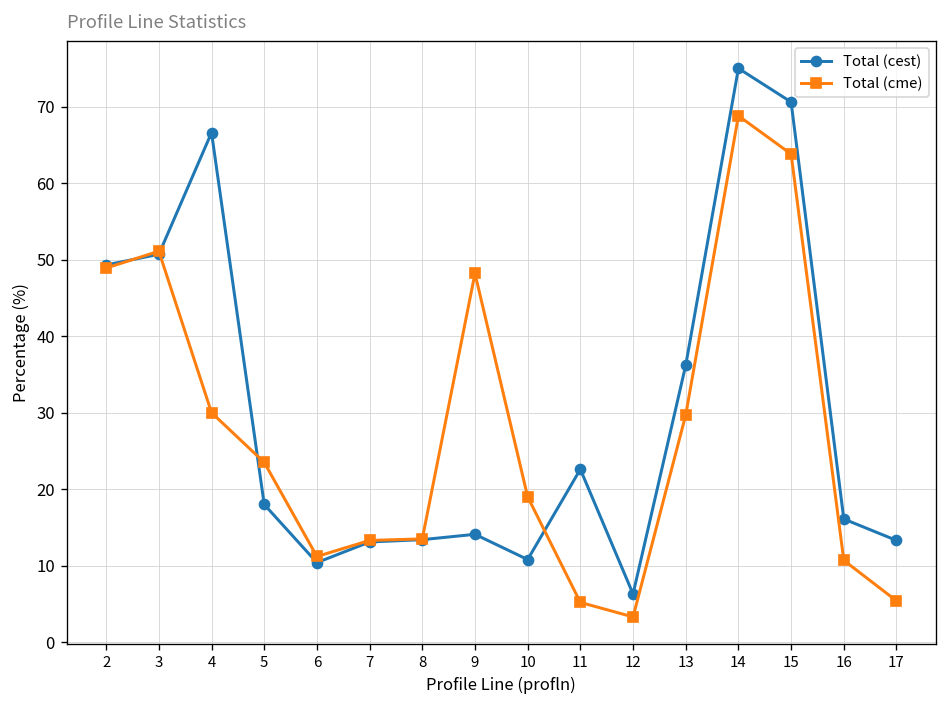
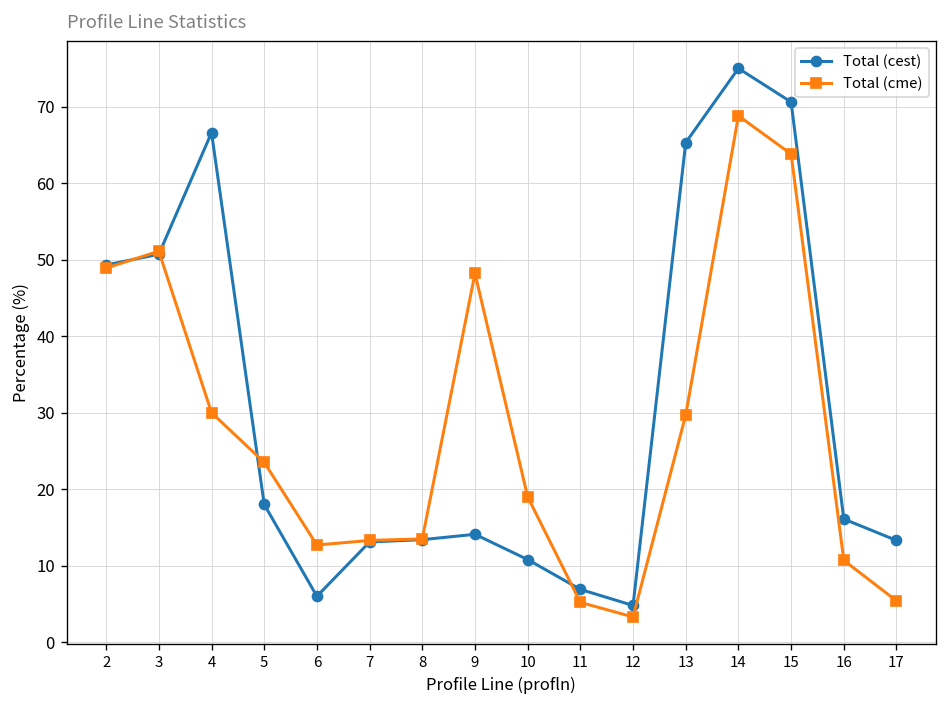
Total (cest), 6: 10 -> 6
Total (cme), 6: 11 -> 13
Total (cest), 11: 23 -> 7
Total (cest), 12: 6 -> 5
Total (cest), 13: 36 -> 65
